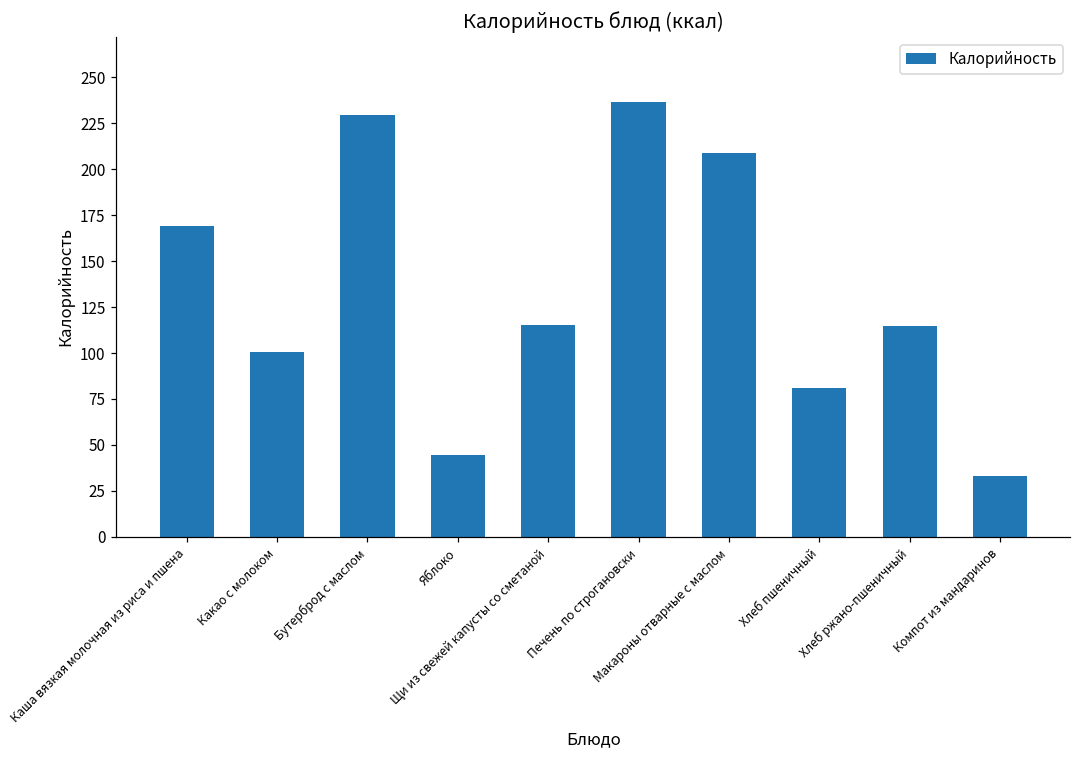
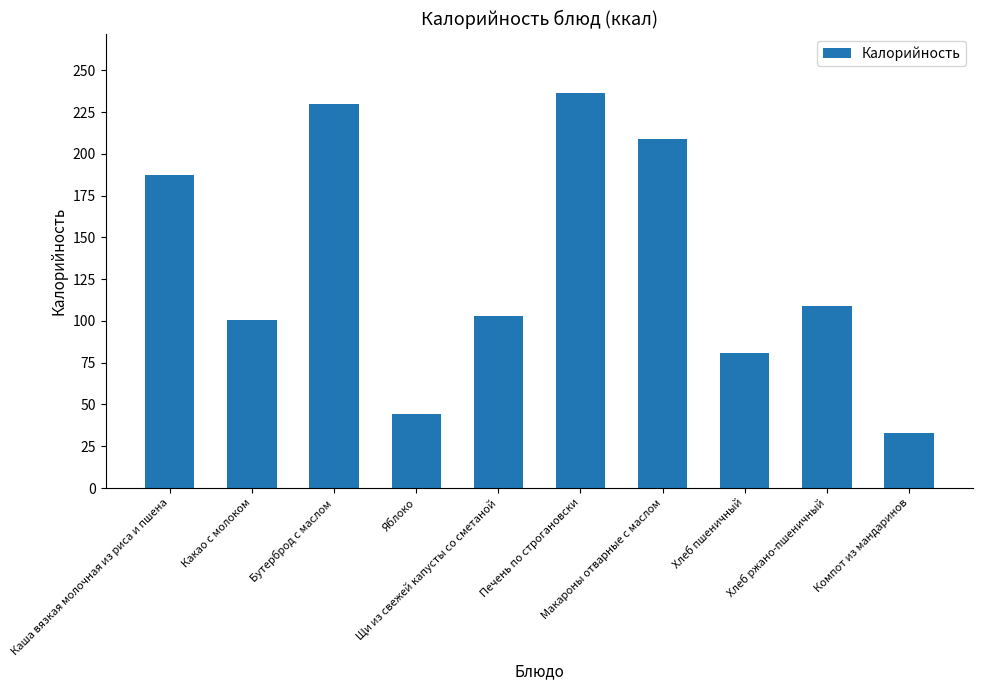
Каша вязкая молочная из риса и пшена: 169 -> 187
Щи из свежей капусты со сметаной: 115 -> 103
Хлеб ржано-пшеничный: 115 -> 109
